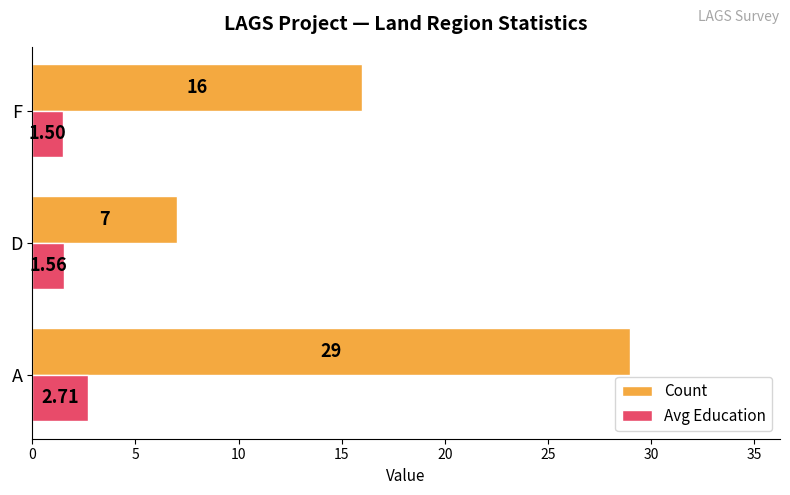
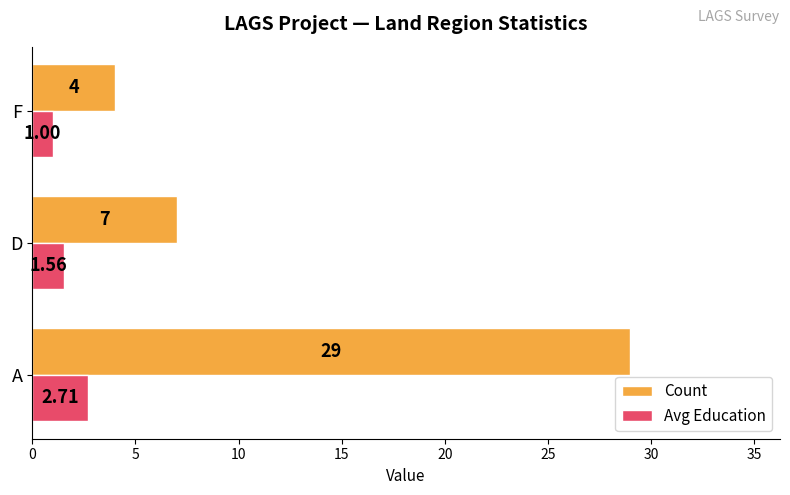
Count, F: 16 -> 4
Avg Education, F: 1.50 -> 1.00
